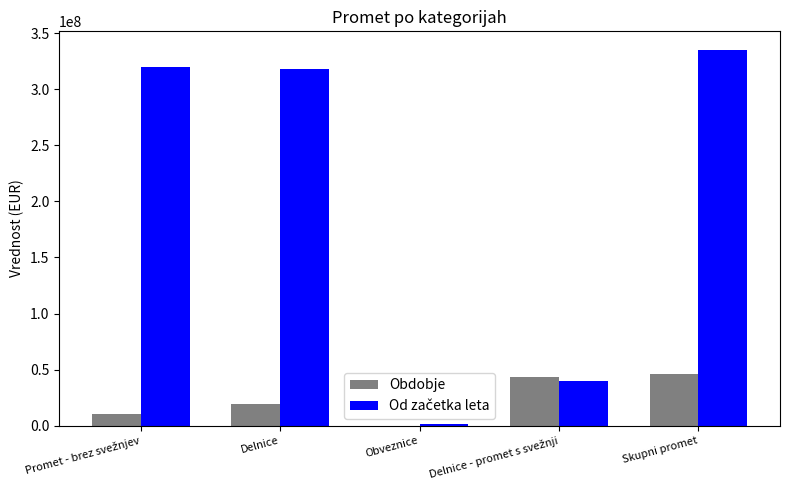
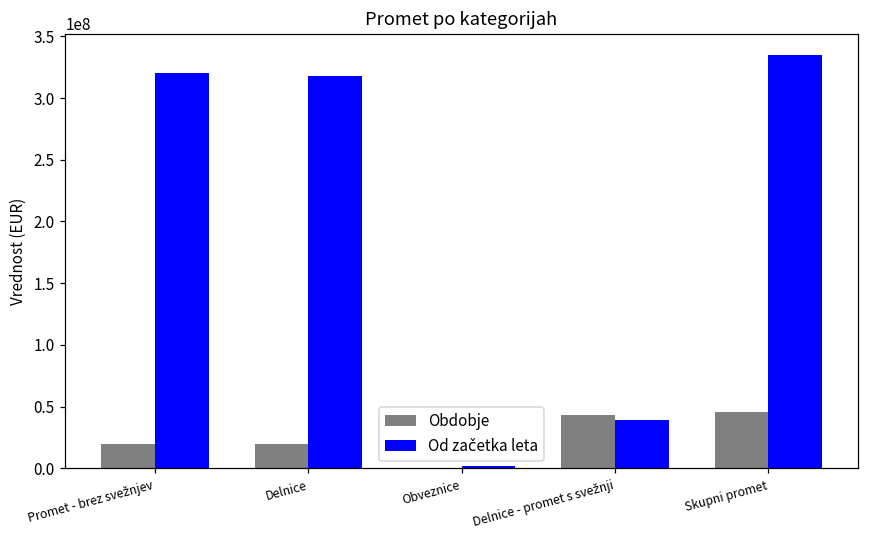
Obdobje, Promet - brez svežnjev: 11000000 -> 19000000
